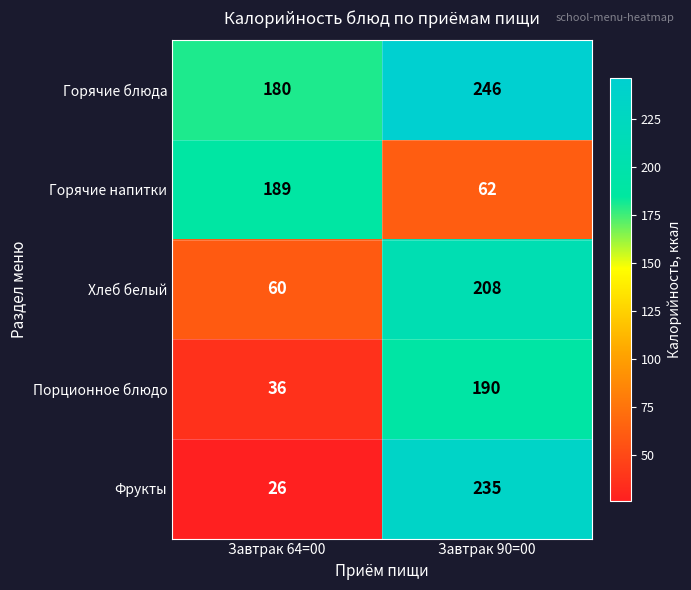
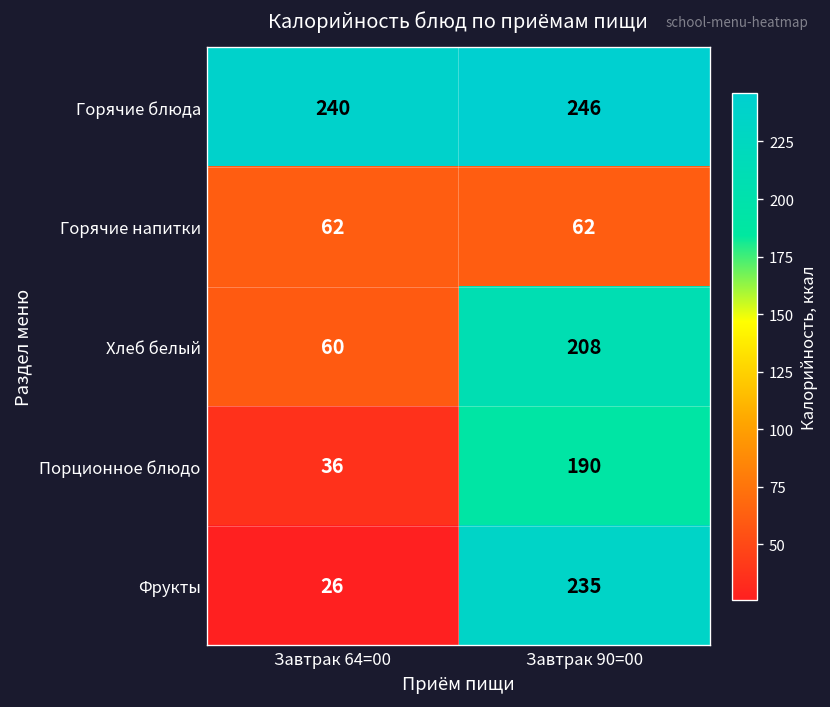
Горячие блюда, Завтрак 64=00: 180 -> 240
Горячие напитки, Завтрак 64=00: 189 -> 62
